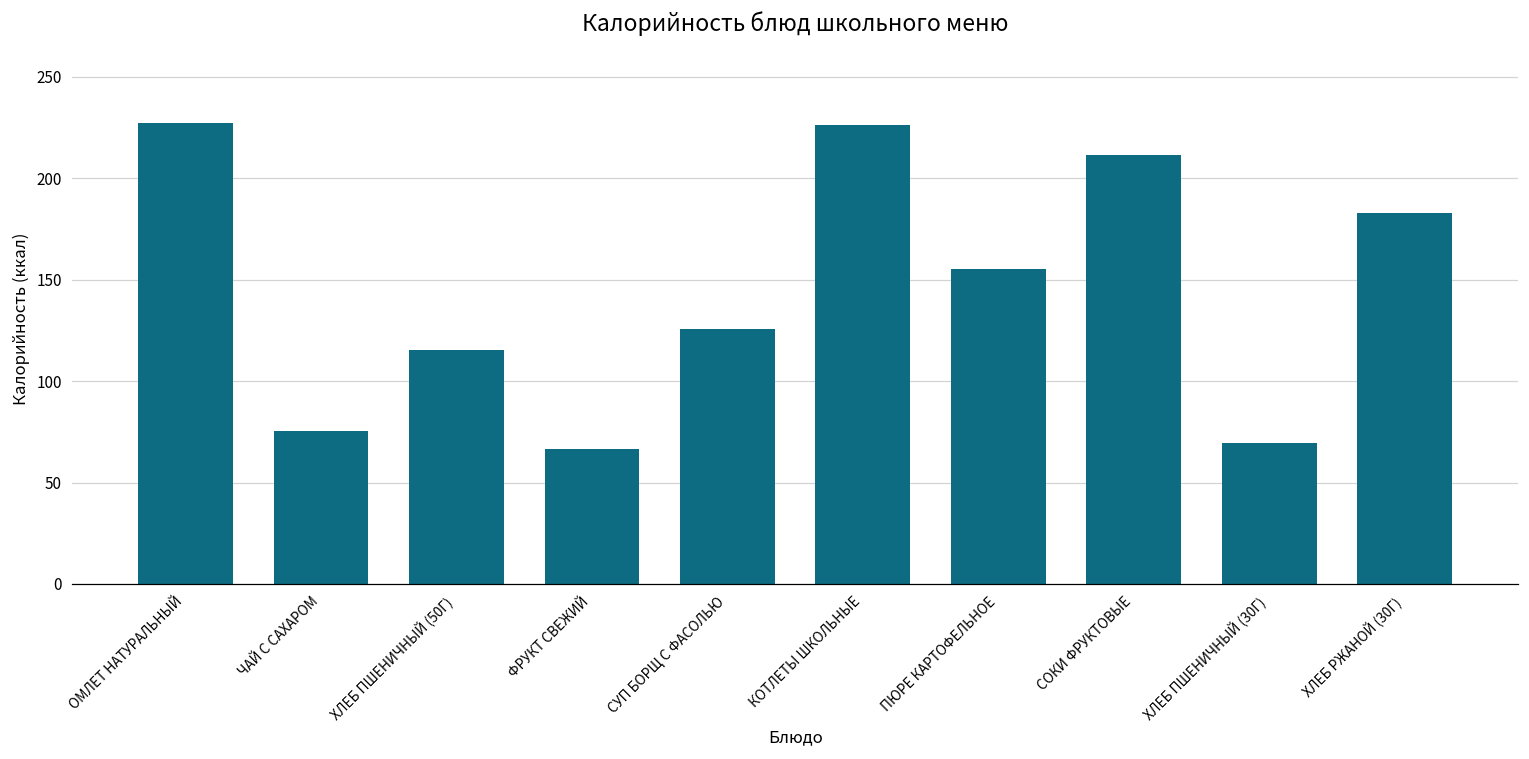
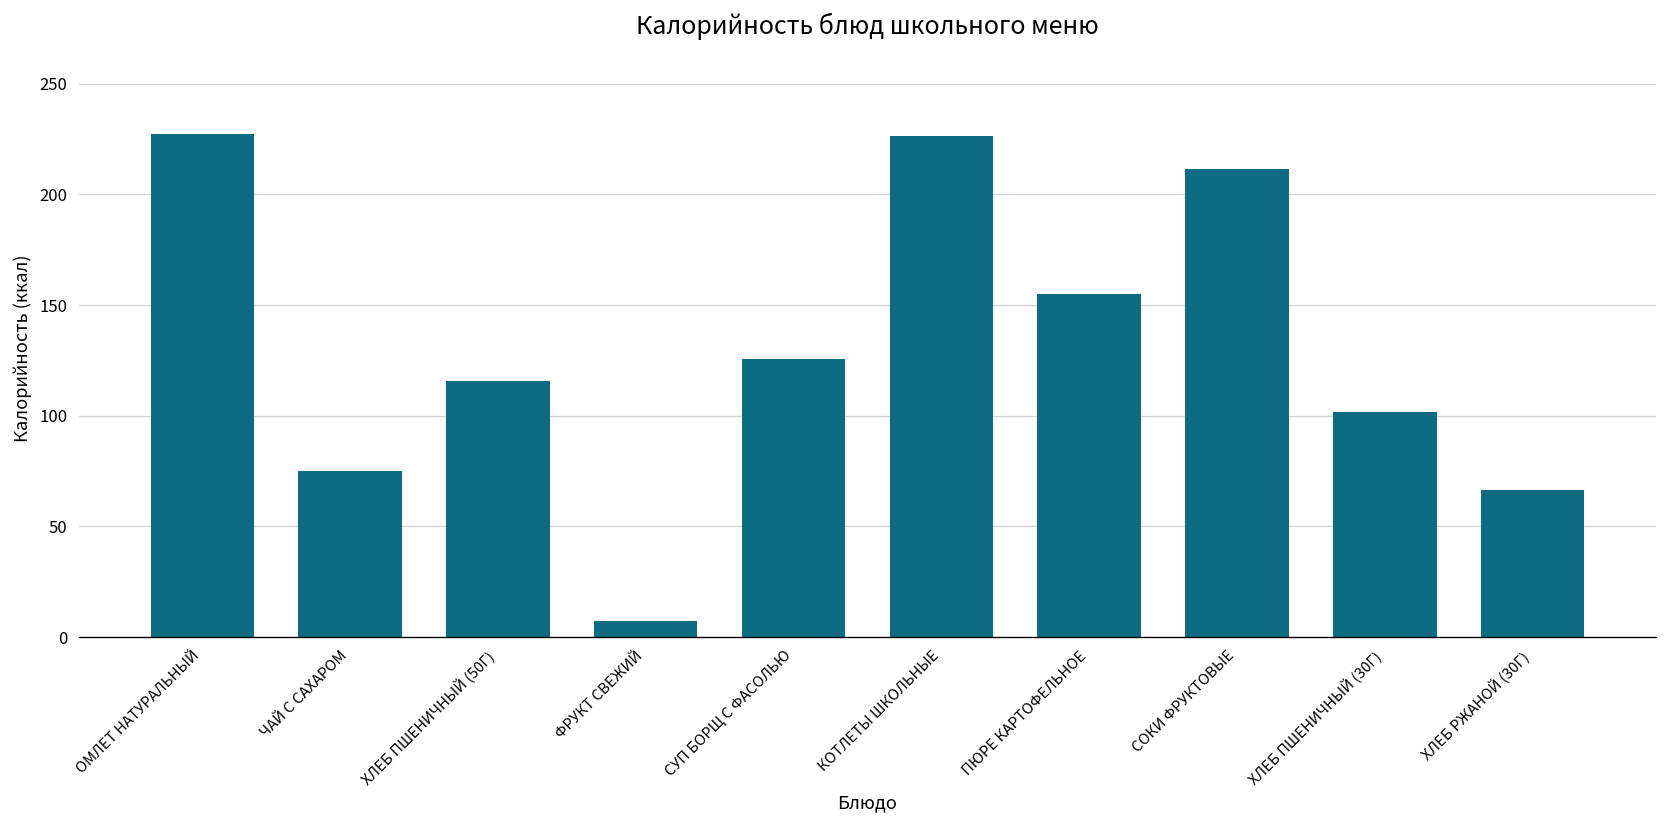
ФРУКТ СВЕЖИЙ: 67 -> 7
ХЛЕБ ПШЕНИЧНЫЙ (30Г): 69 -> 102
ХЛЕБ РЖАНОЙ (30Г): 183 -> 66
